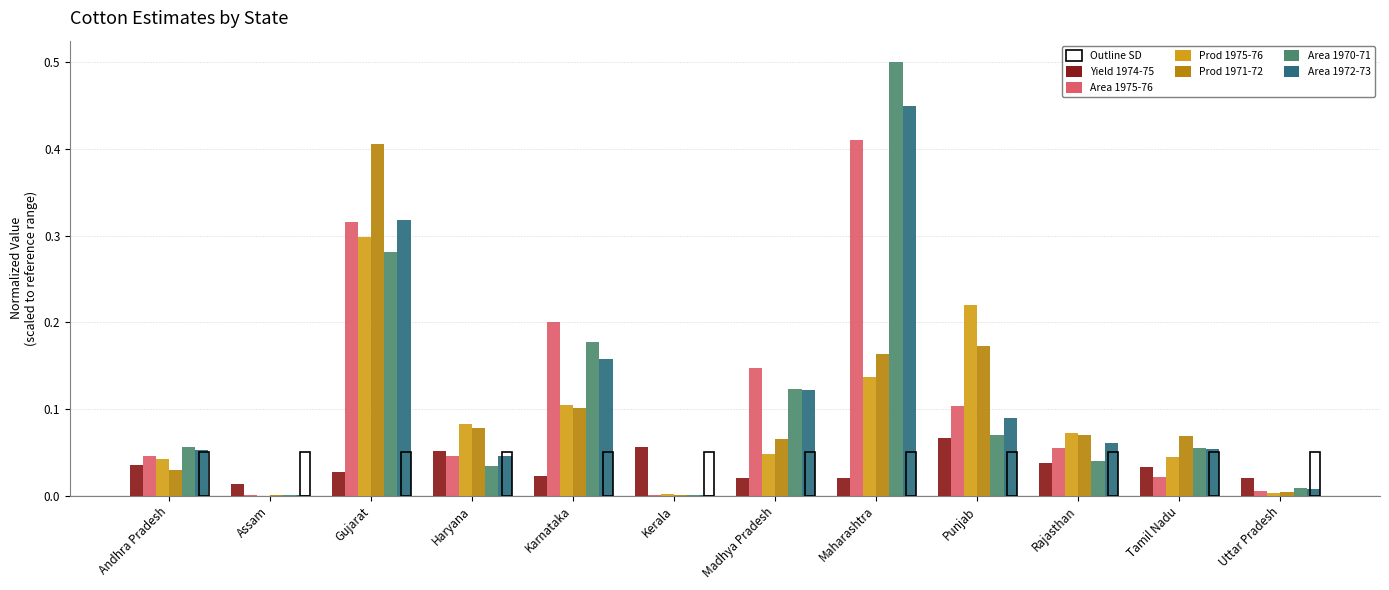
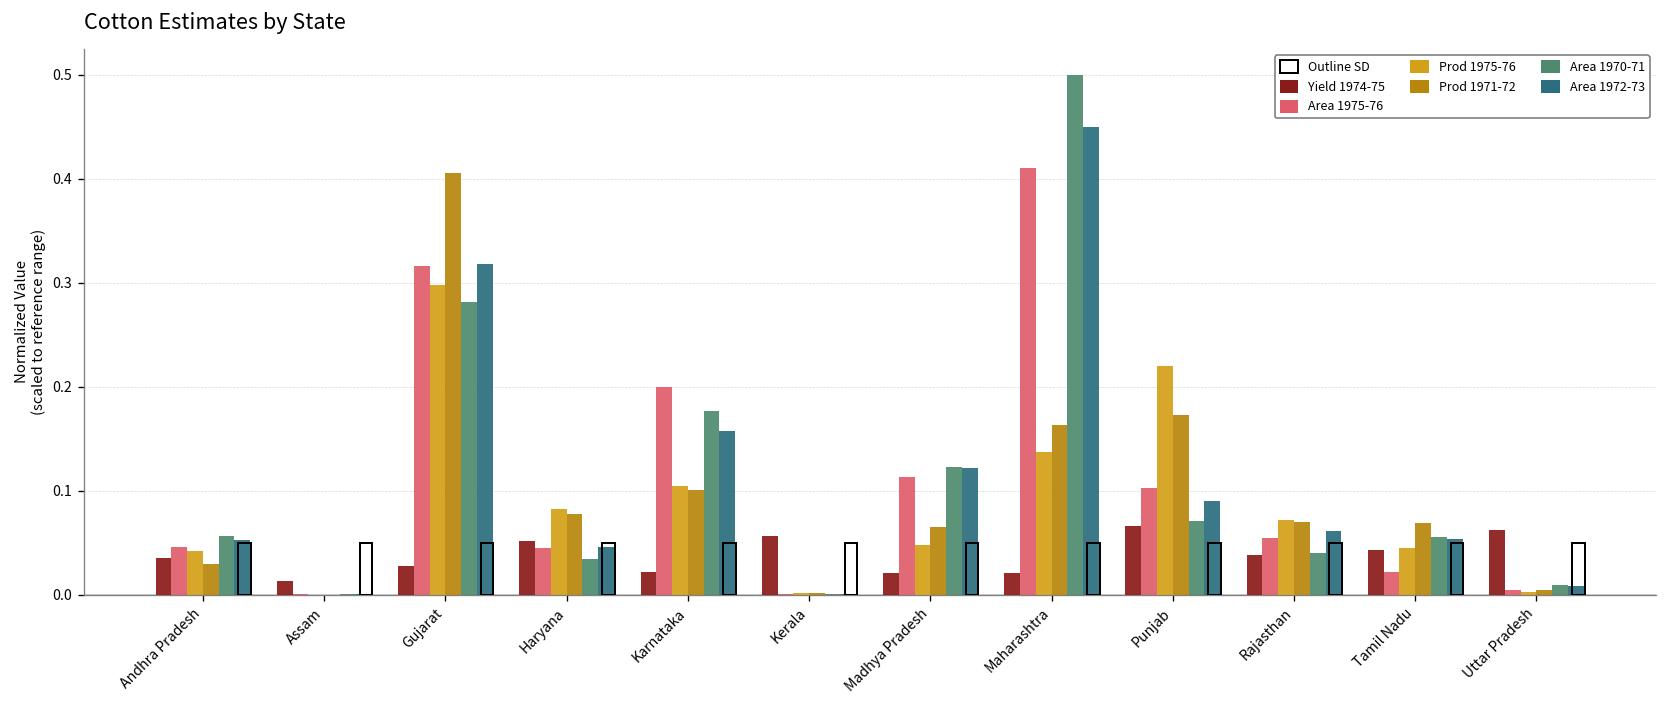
Area 1975-76, Madhya Pradesh: 0.15 -> 0.11
Yield 1974-75, Tamil Nadu: 0.03 -> 0.04
Yield 1974-75, Uttar Pradesh: 0.02 -> 0.06
